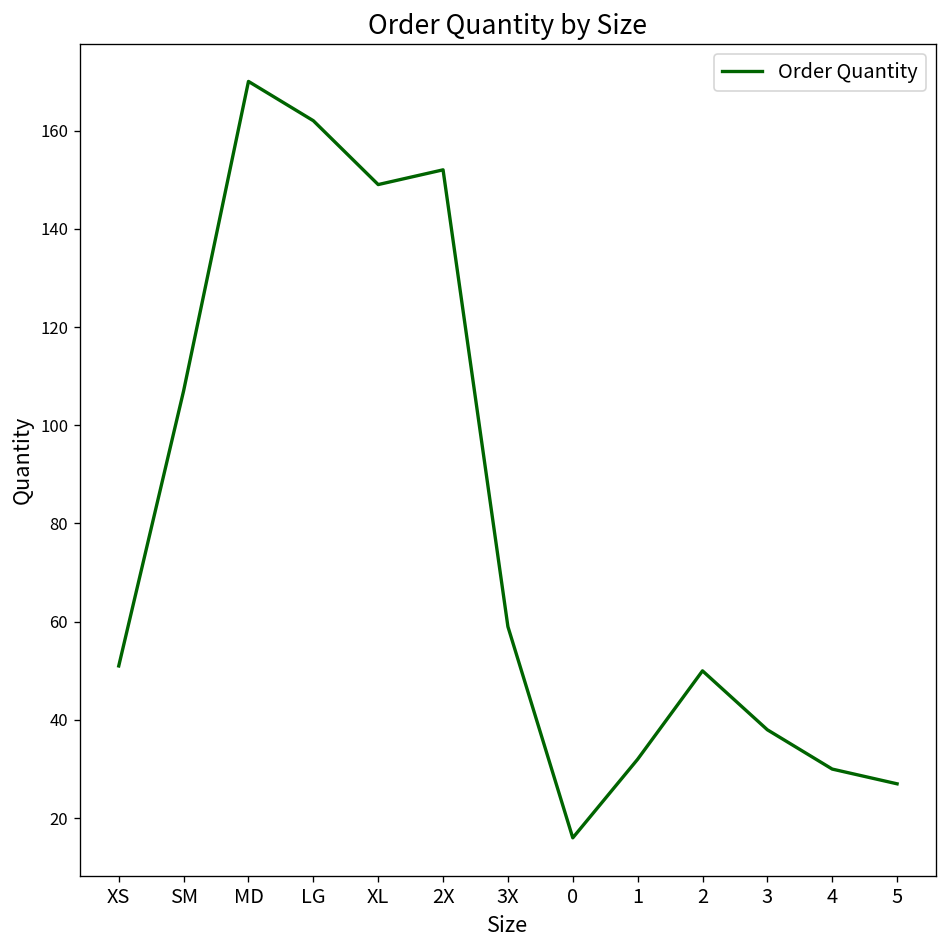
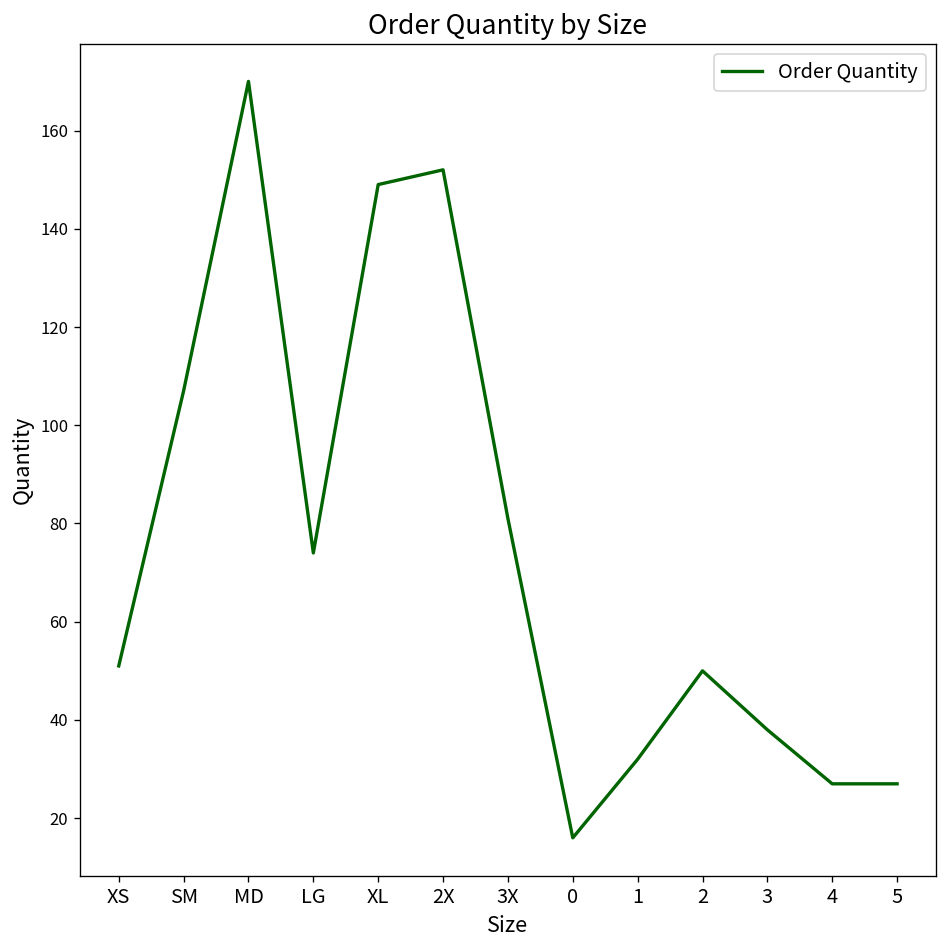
LG: 162 -> 74
3X: 59 -> 81
4: 30 -> 27
